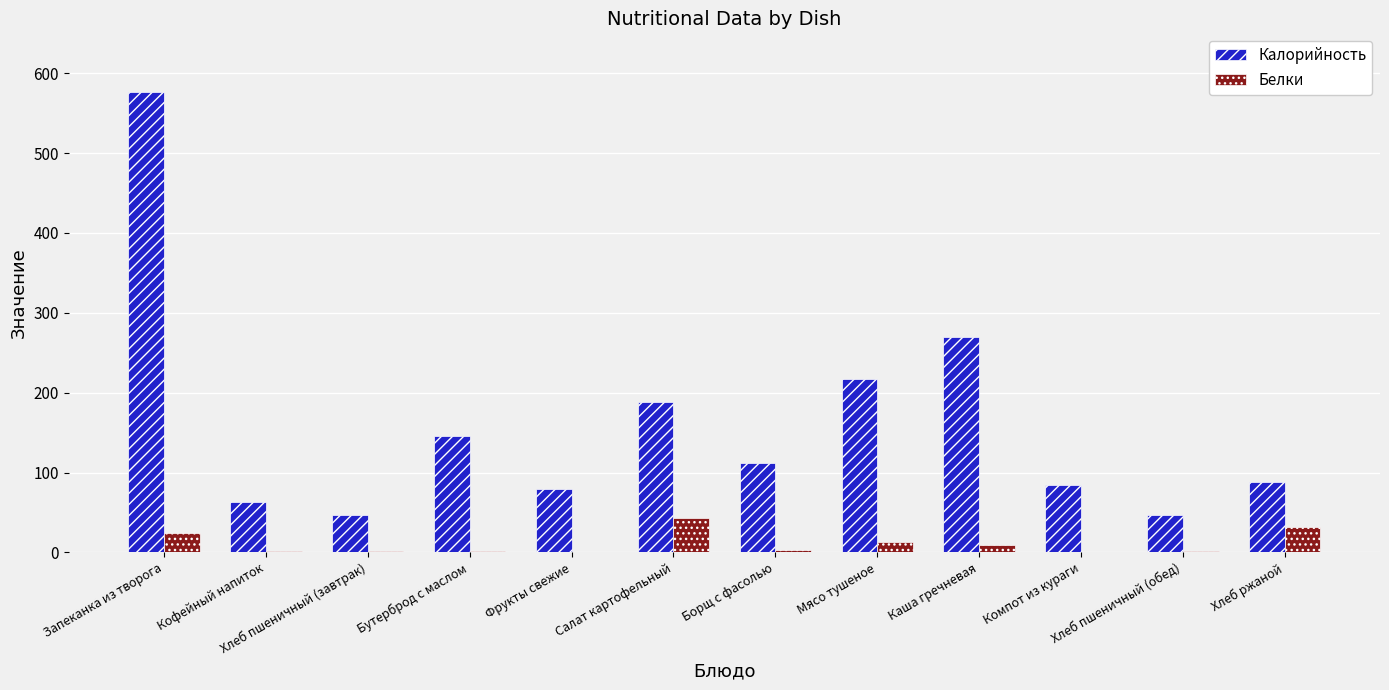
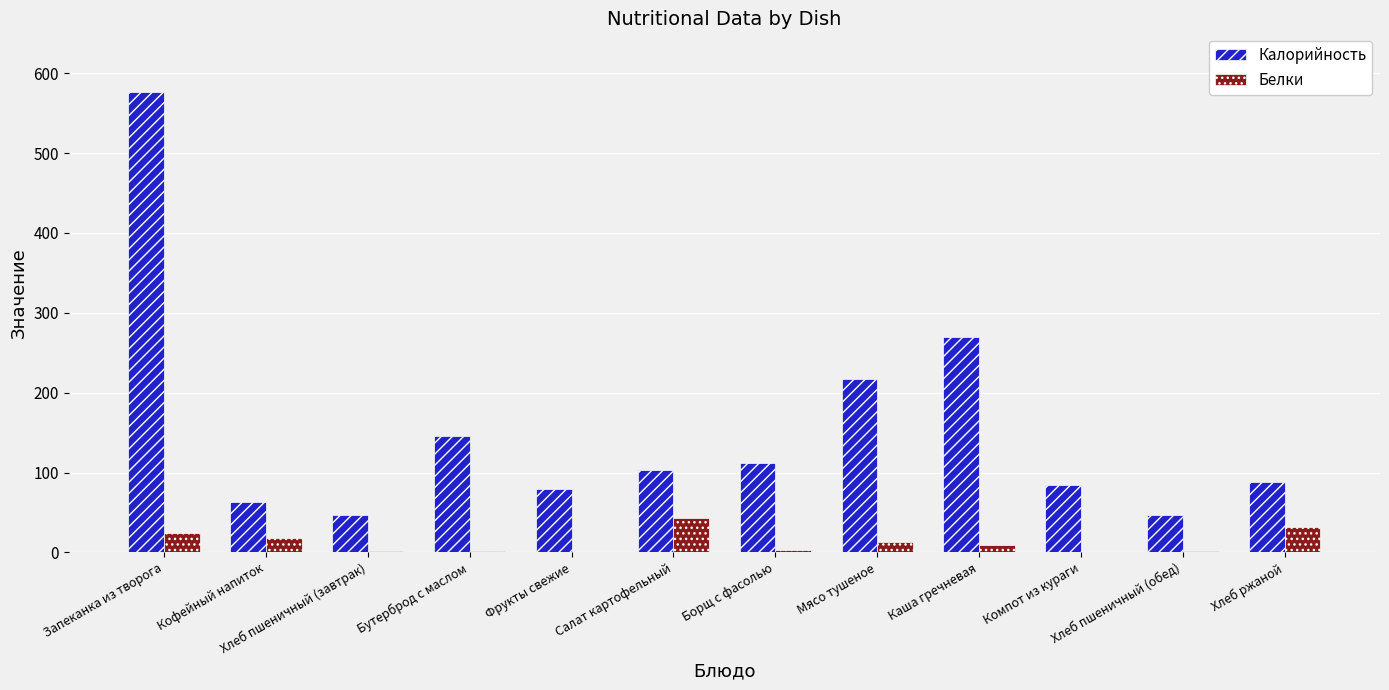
Белки, Кофейный напиток: 0 -> 20
Калорийность, Салат картофельный: 190 -> 100
